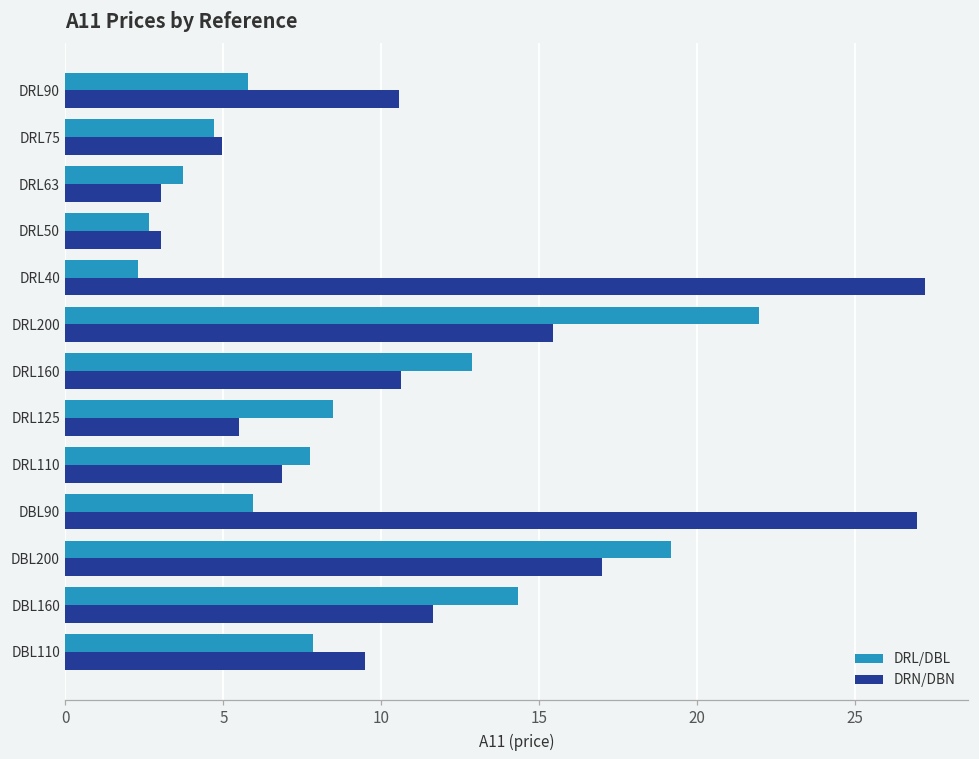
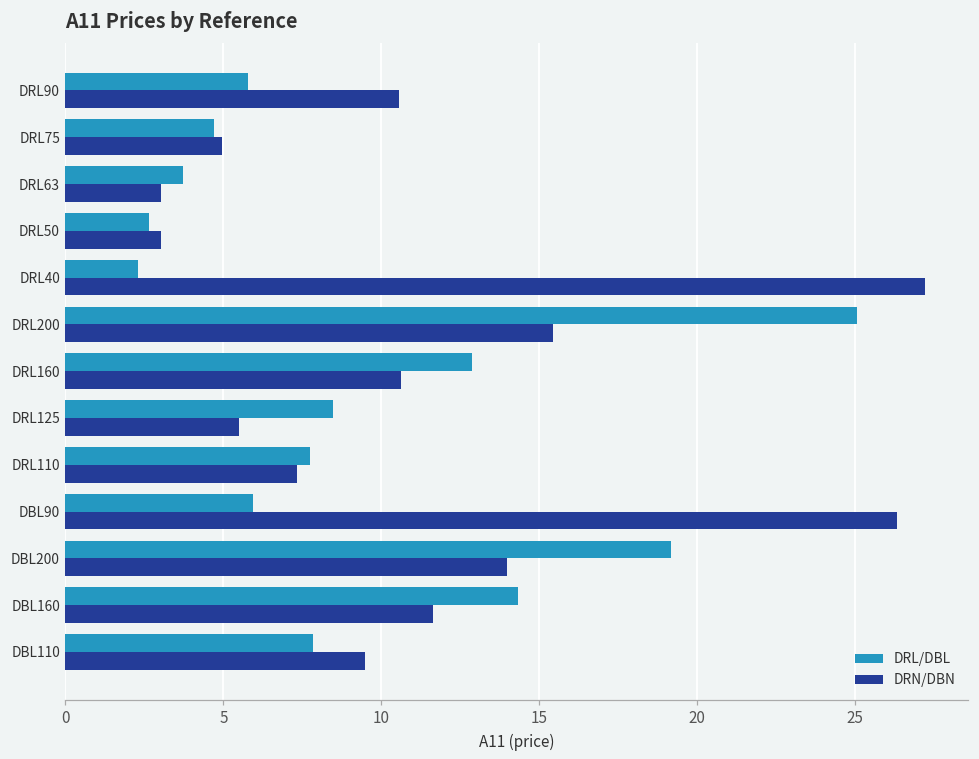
DRL/DBL, DRL200: 21.9 -> 25.1
DRN/DBN, DRL110: 6.9 -> 7.3
DRN/DBN, DBL90: 27.0 -> 26.3
DRN/DBN, DBL200: 17.0 -> 14.0
